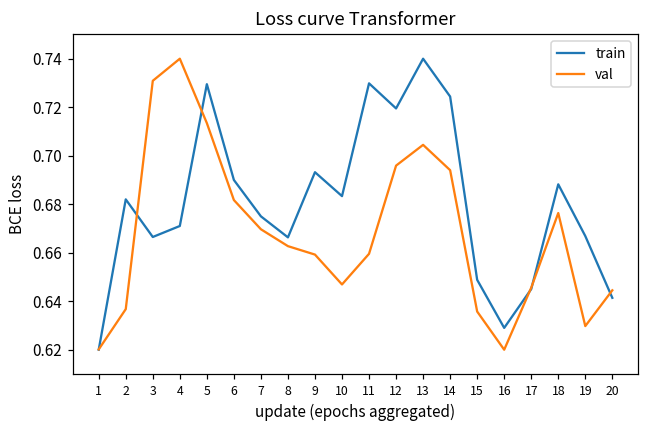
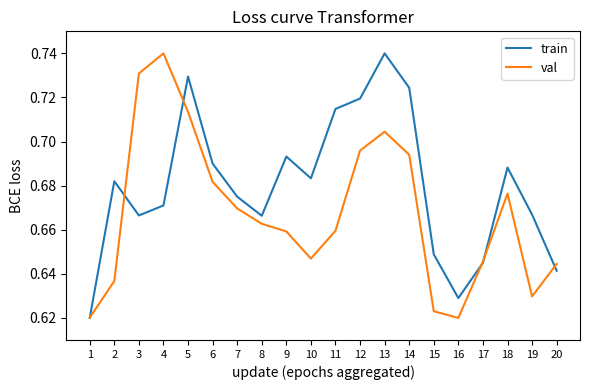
train, 11: 0.730 -> 0.715
val, 15: 0.636 -> 0.623
